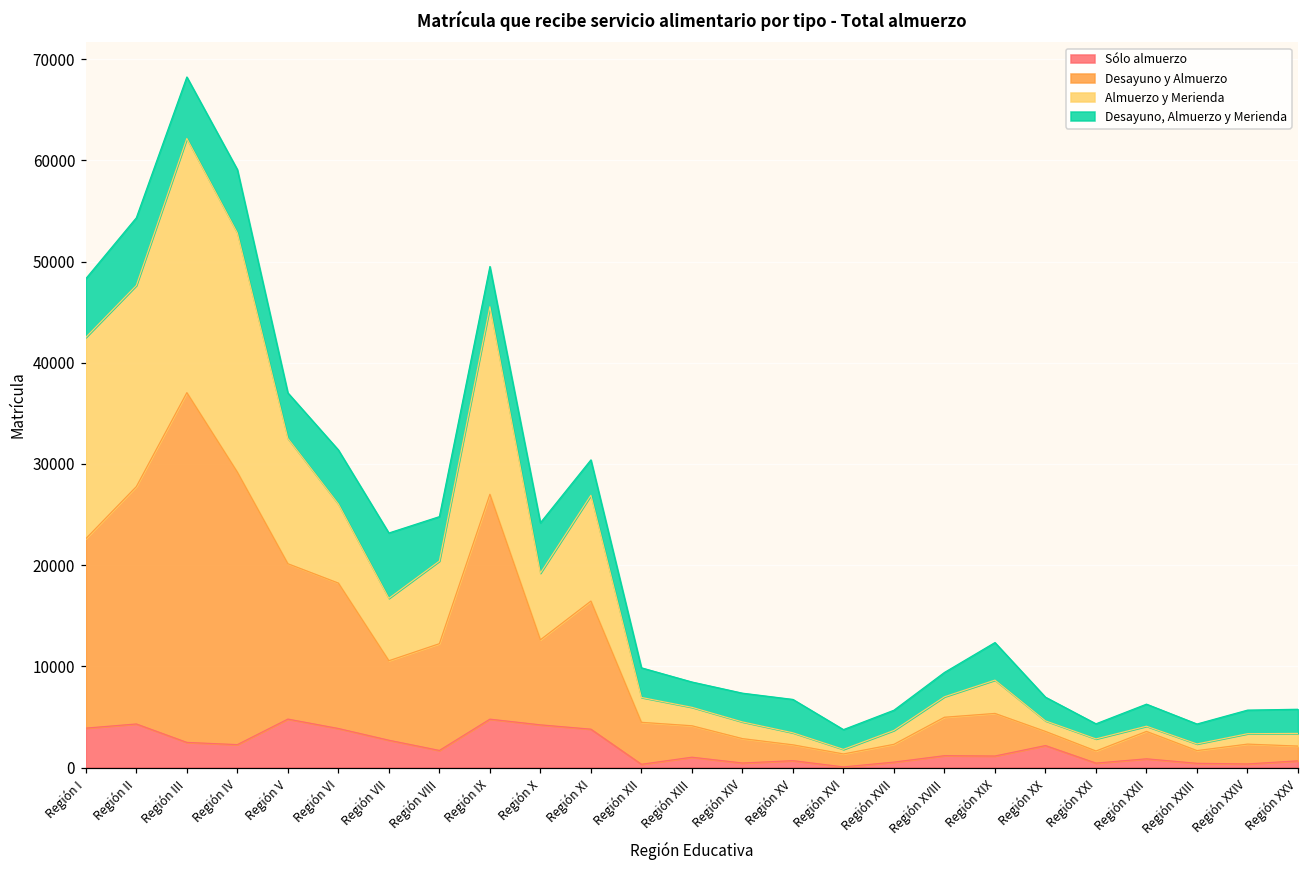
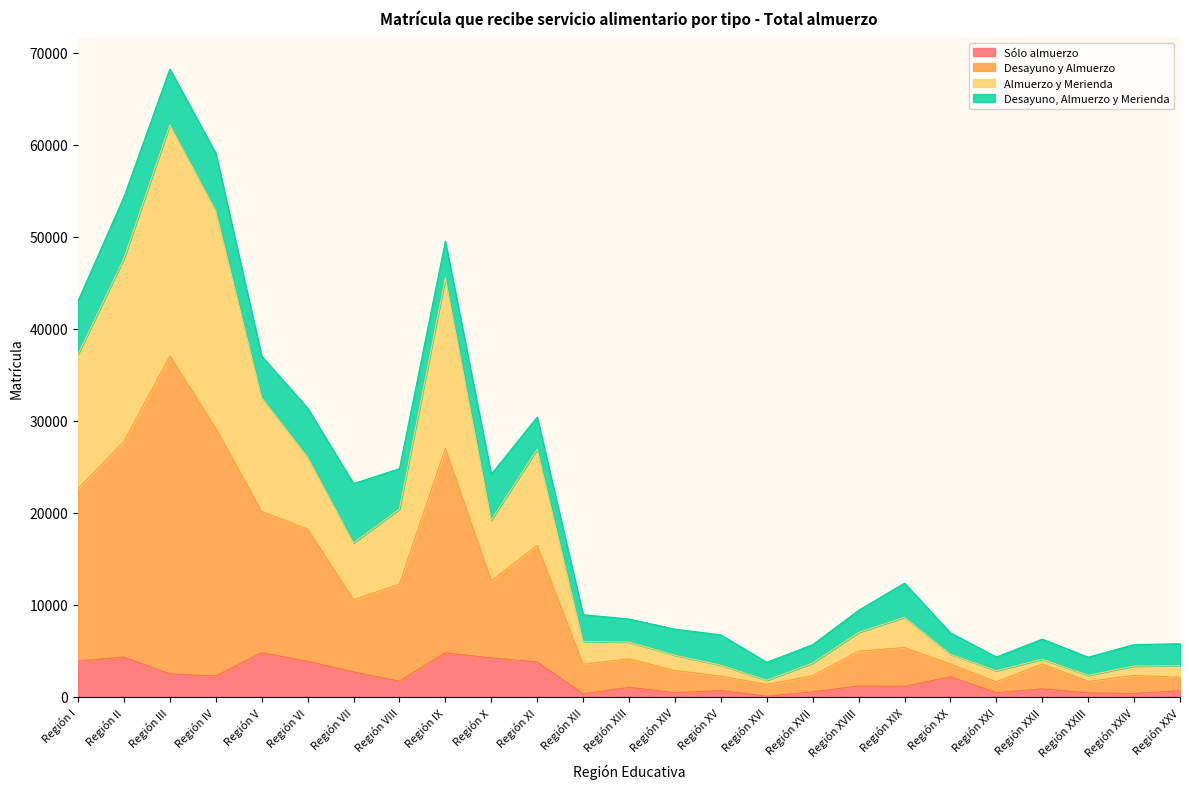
Almuerzo y Merienda, Región I: 20000 -> 15000
Desayuno y Almuerzo, Región XII: 4000 -> 3000
